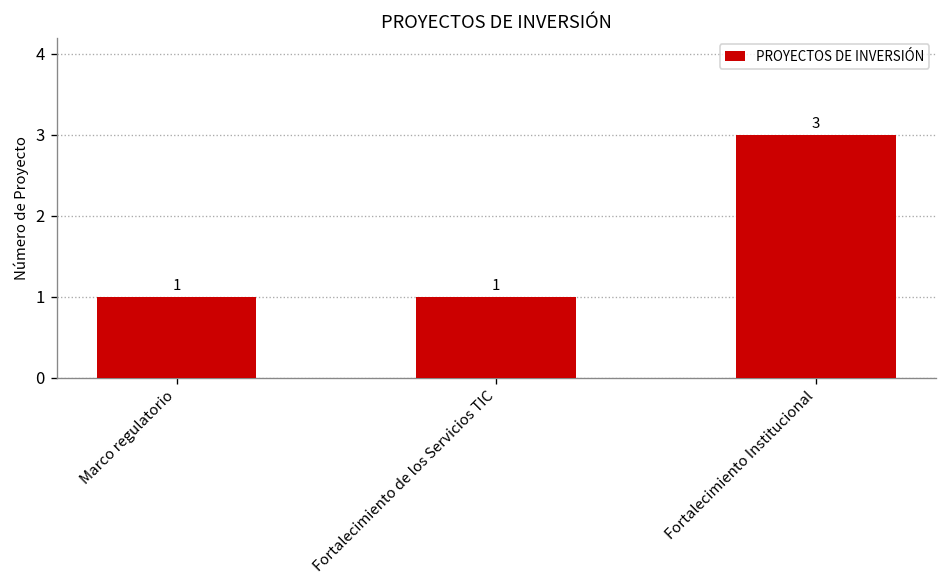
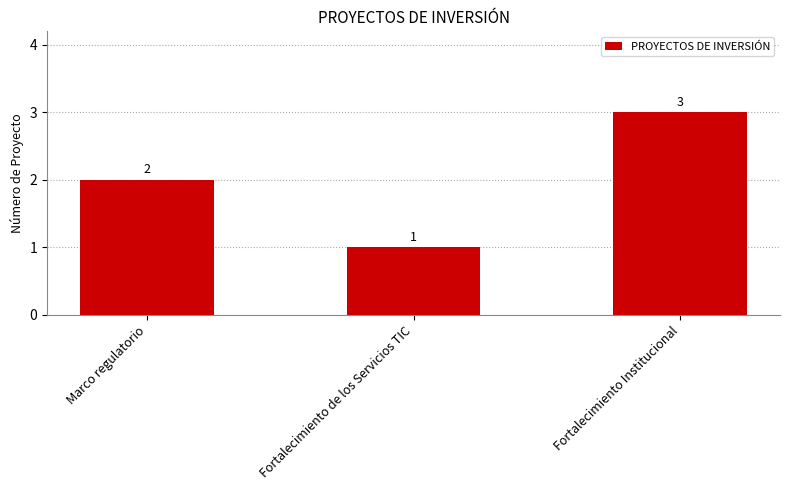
Marco regulatorio: 1 -> 2
